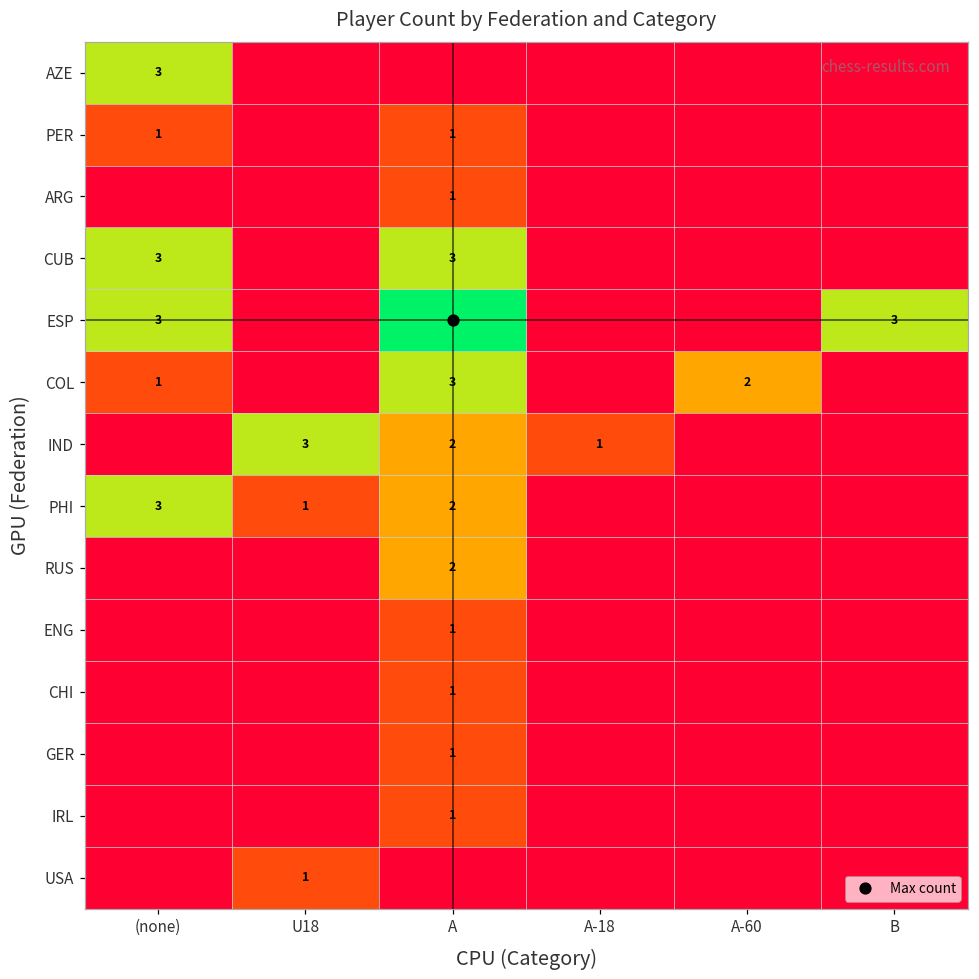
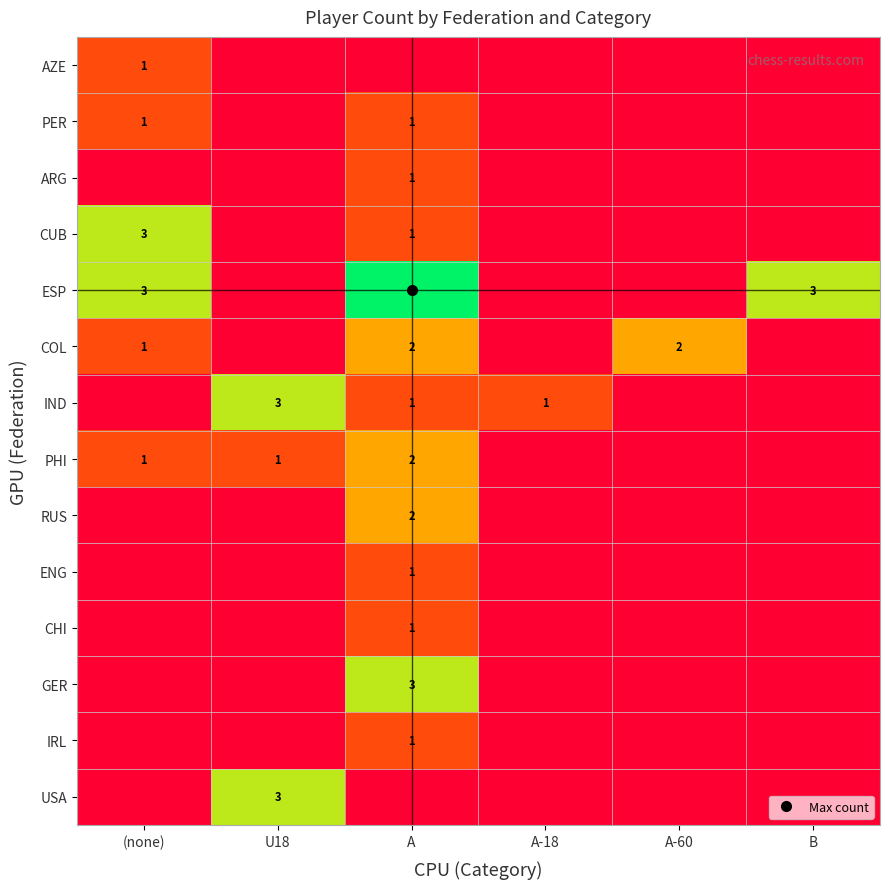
AZE, (none): 3 -> 1
CUB, A: 3 -> 1
COL, A: 3 -> 2
IND, A: 2 -> 1
PHI, (none): 3 -> 1
GER, A: 1 -> 3
USA, U18: 1 -> 3
